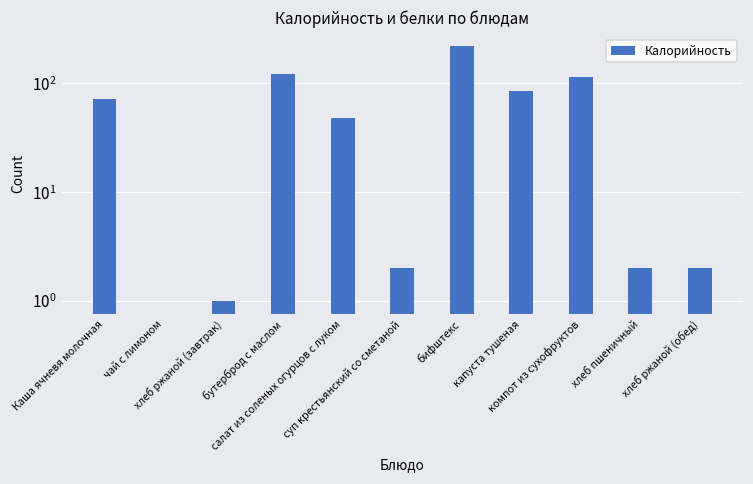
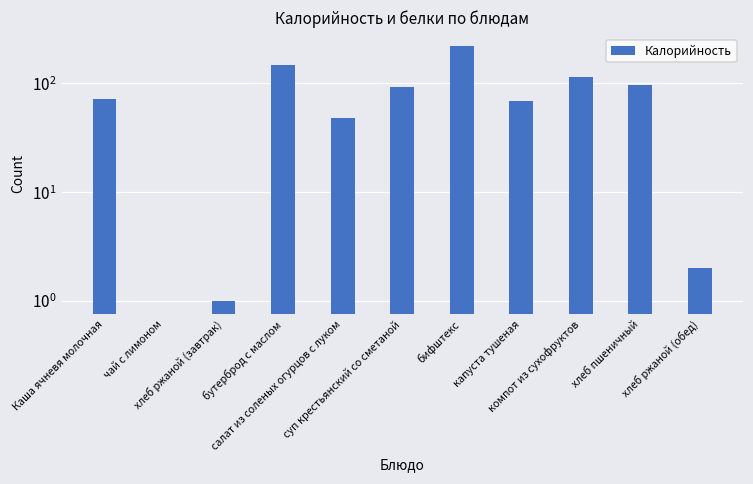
бутерброд с маслом: 120 -> 150
суп крестьянский со сметаной: 2 -> 90
капуста тушеная: 80 -> 70
хлеб пшеничный: 2 -> 100
